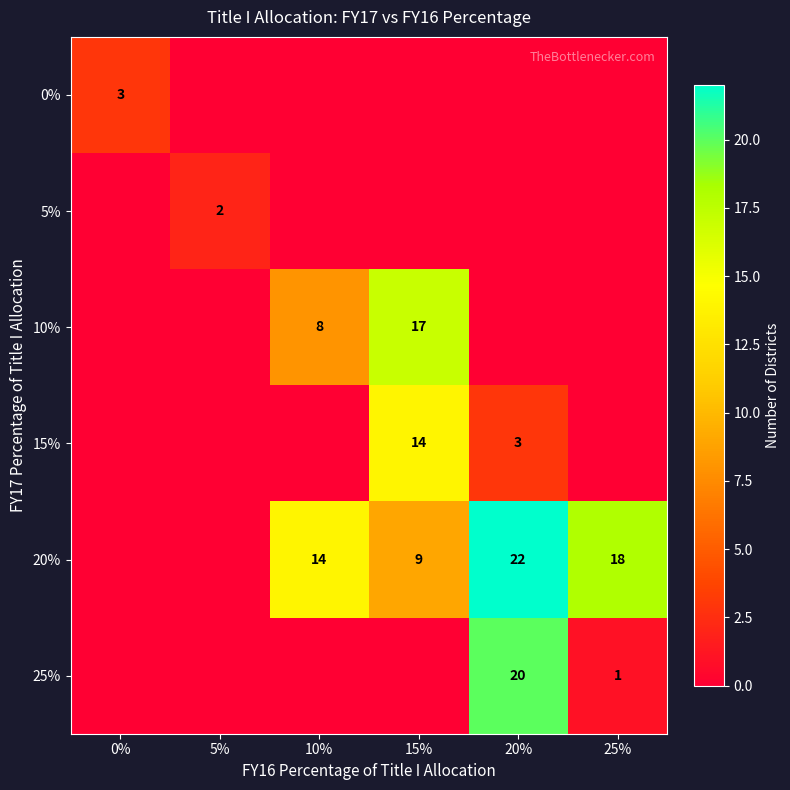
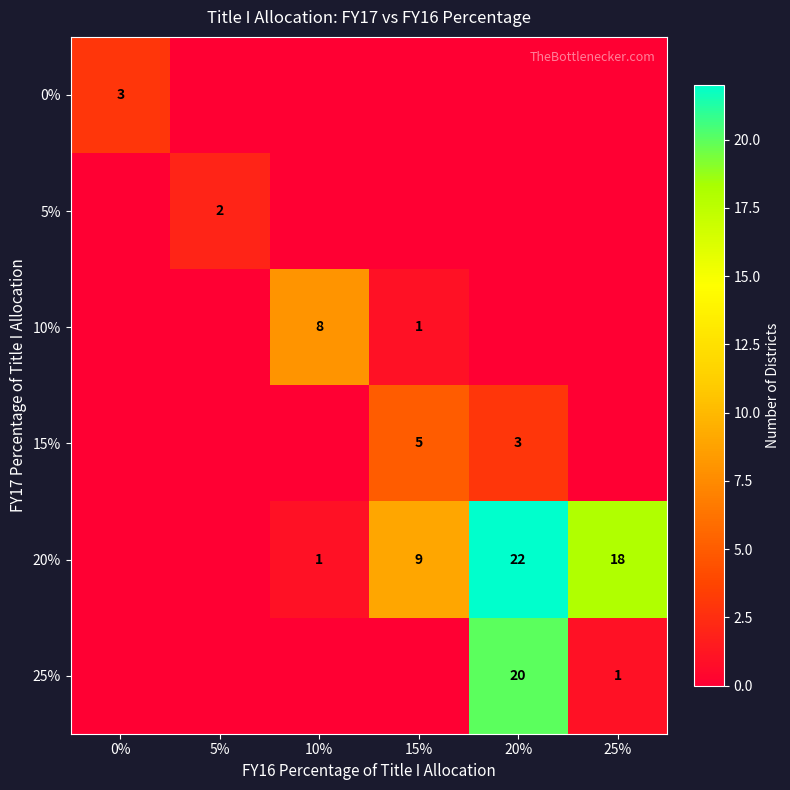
10%, 15%: 17 -> 1
15%, 15%: 14 -> 5
20%, 10%: 14 -> 1
